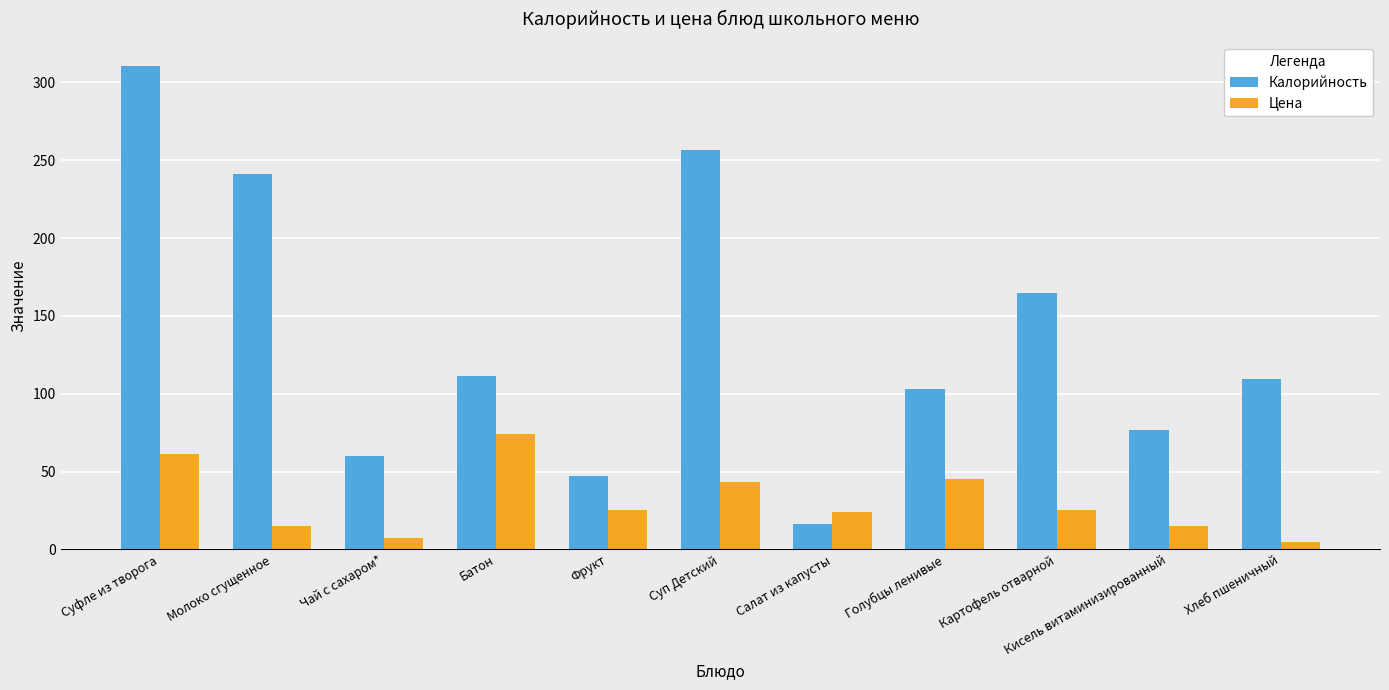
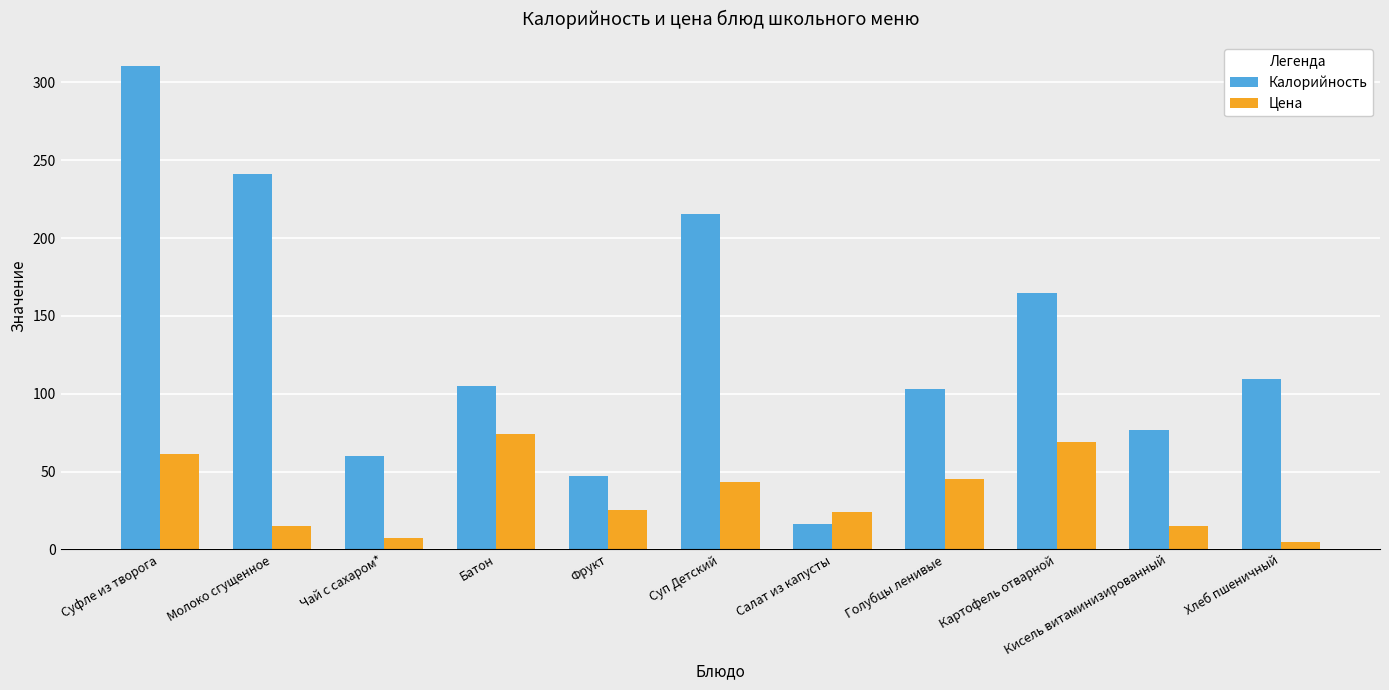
Калорийность, Батон: 111 -> 105
Калорийность, Суп Детский: 257 -> 216
Цена, Картофель отварной: 25 -> 69
